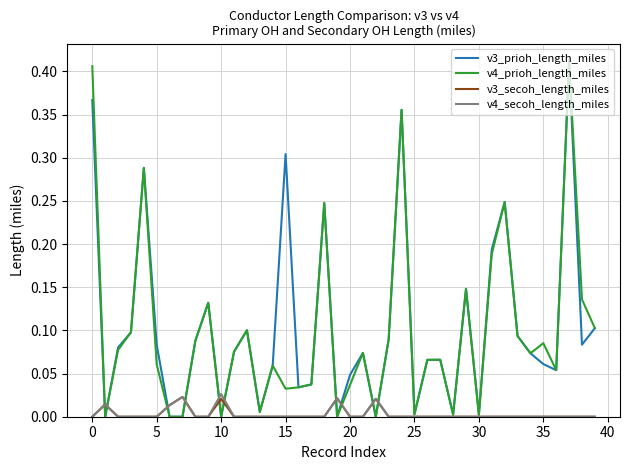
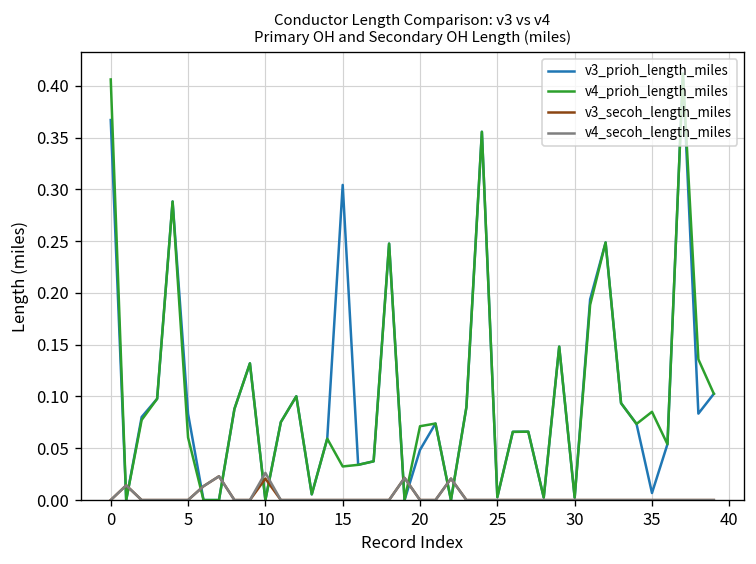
v4_prioh_length_miles, 20: 0.04 -> 0.07
v3_prioh_length_miles, 35: 0.06 -> 0.01
